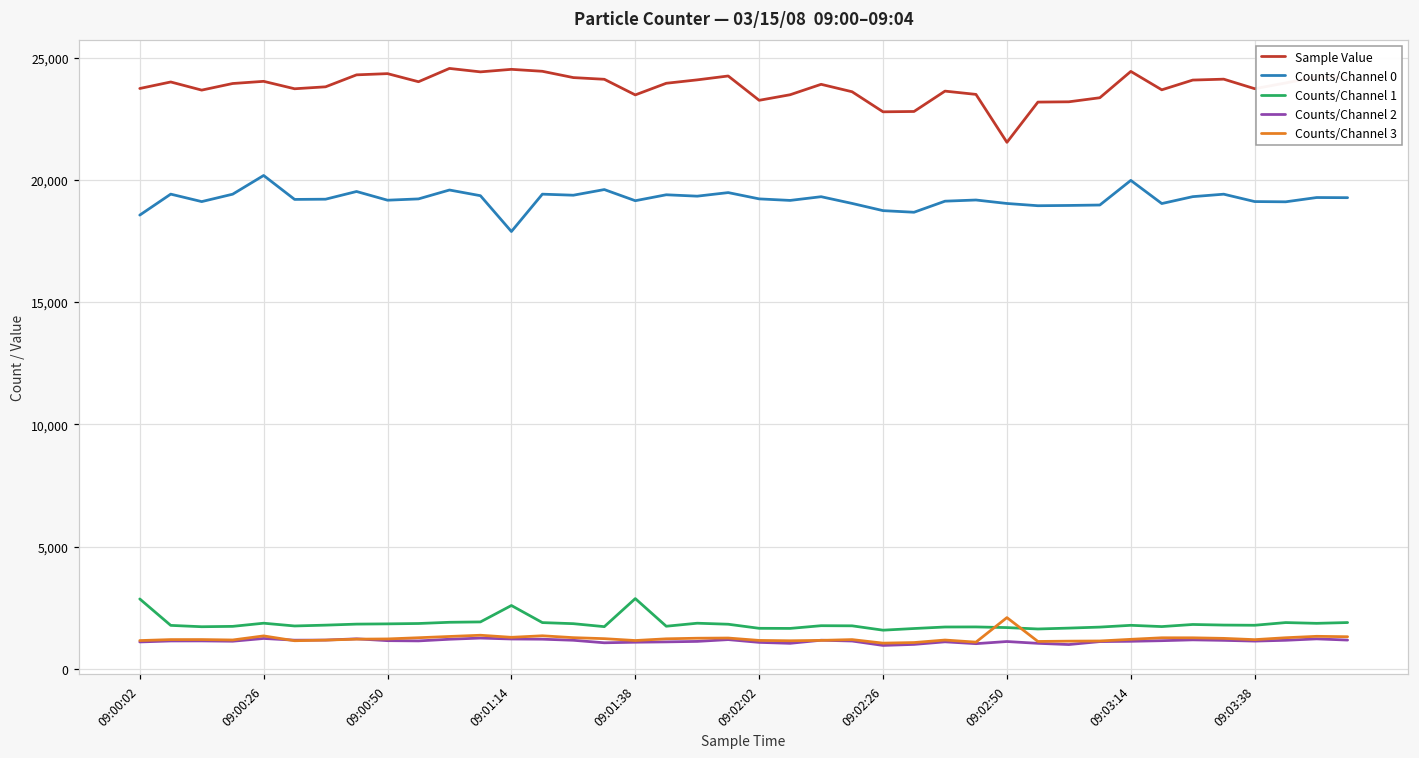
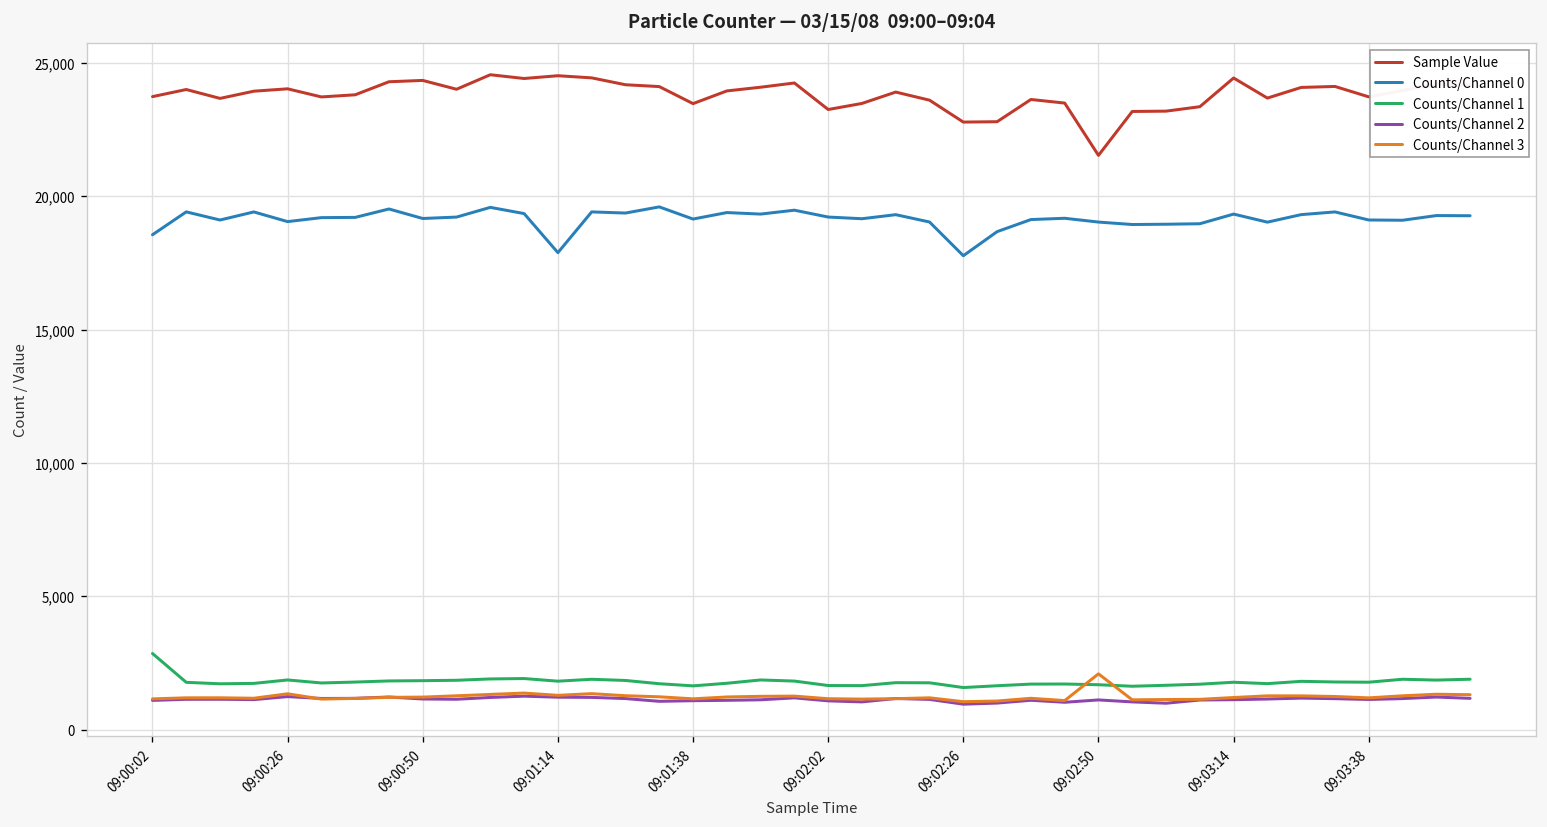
Counts/Channel 0, 09:00:26: 20,200 -> 19,000
Counts/Channel 1, 09:01:14: 2,600 -> 1,800
Counts/Channel 1, 09:01:38: 2,900 -> 1,600
Counts/Channel 0, 09:02:26: 18,700 -> 17,800
Counts/Channel 0, 09:03:14: 20,000 -> 19,300
